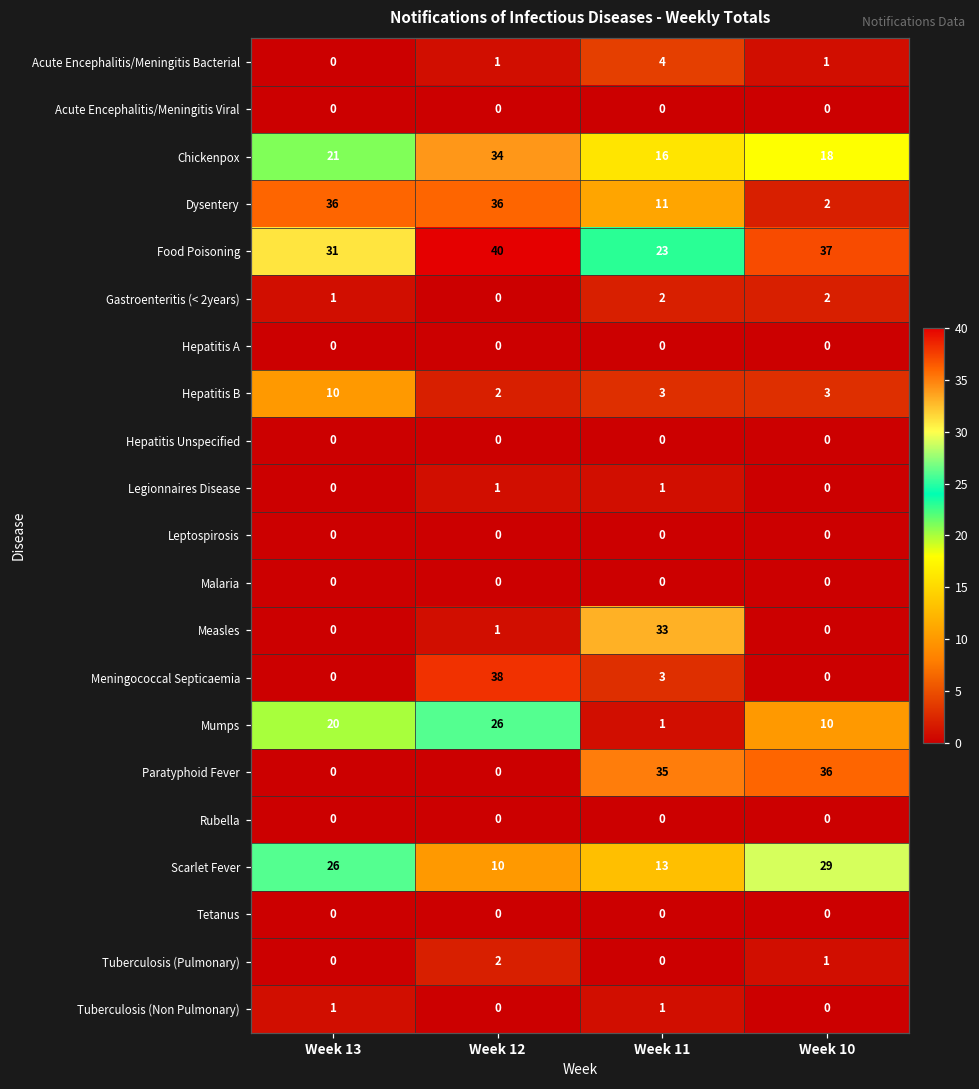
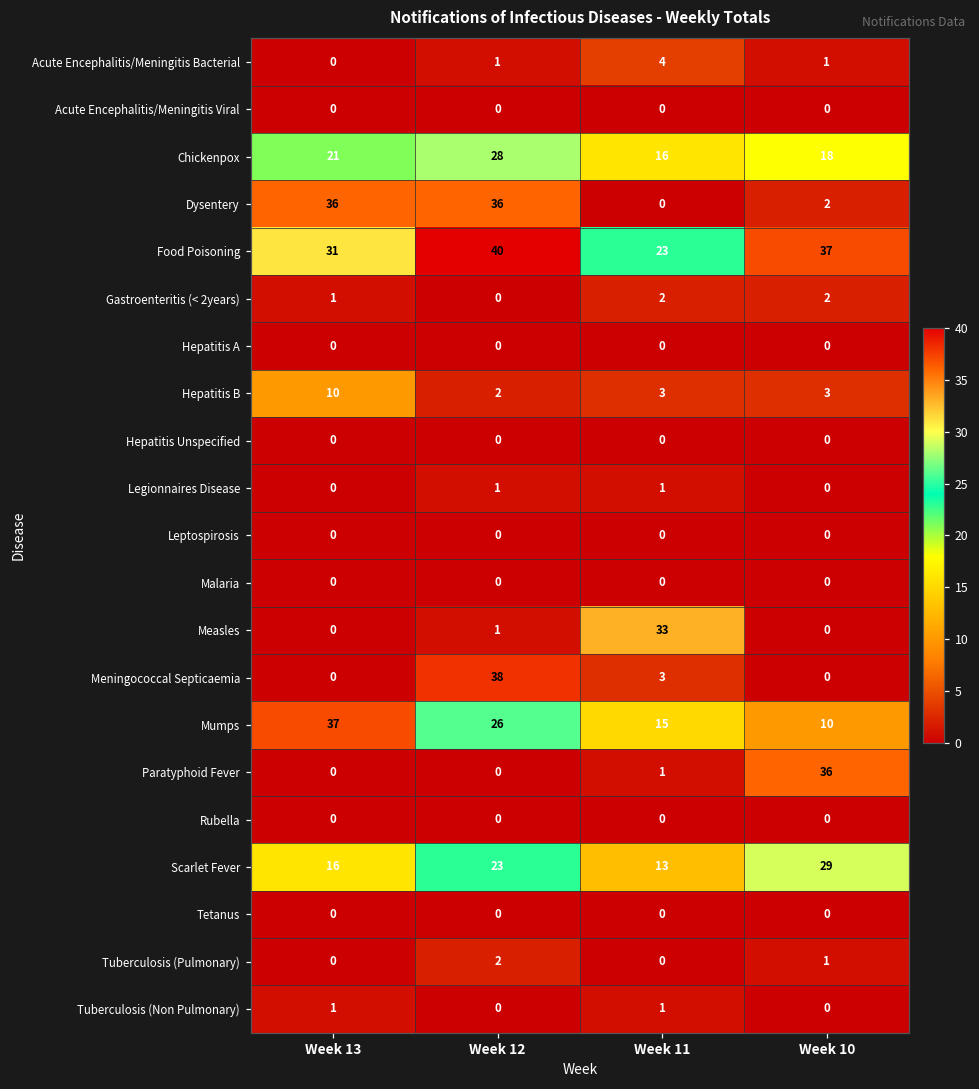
Chickenpox, Week 12: 34 -> 28
Dysentery, Week 11: 11 -> 0
Mumps, Week 13: 20 -> 37
Mumps, Week 11: 1 -> 15
Paratyphoid Fever, Week 11: 35 -> 1
Scarlet Fever, Week 13: 26 -> 16
Scarlet Fever, Week 12: 10 -> 23
